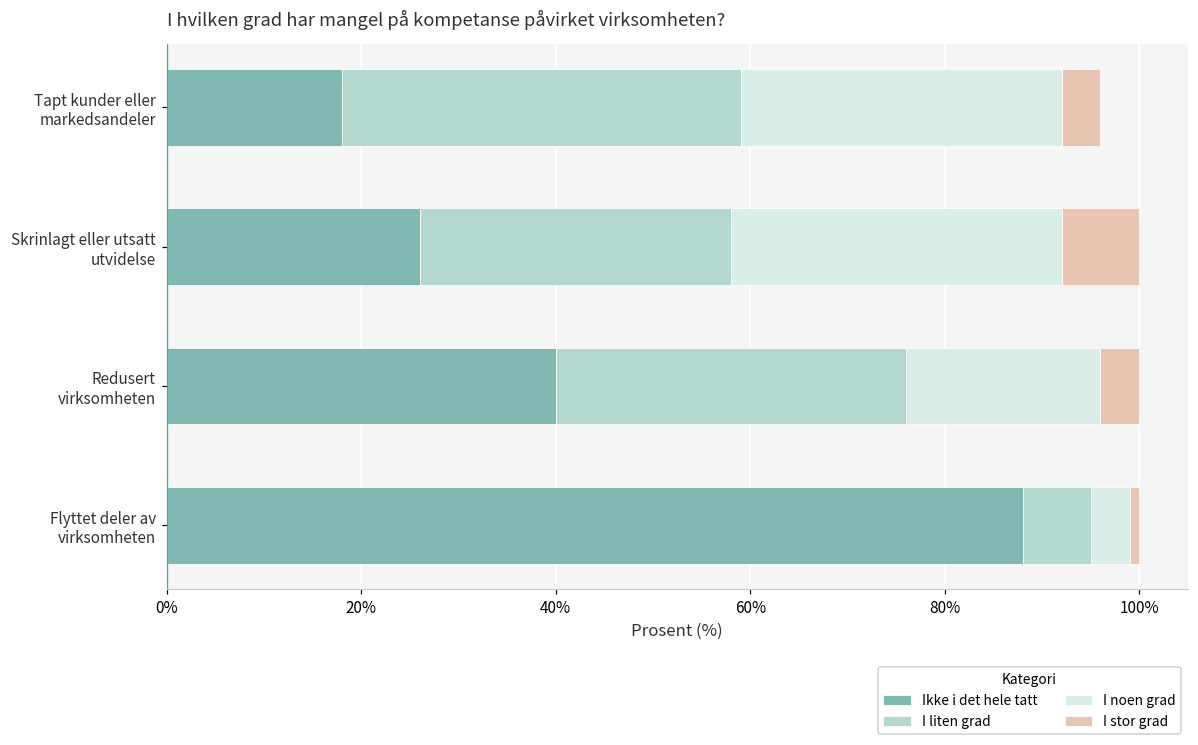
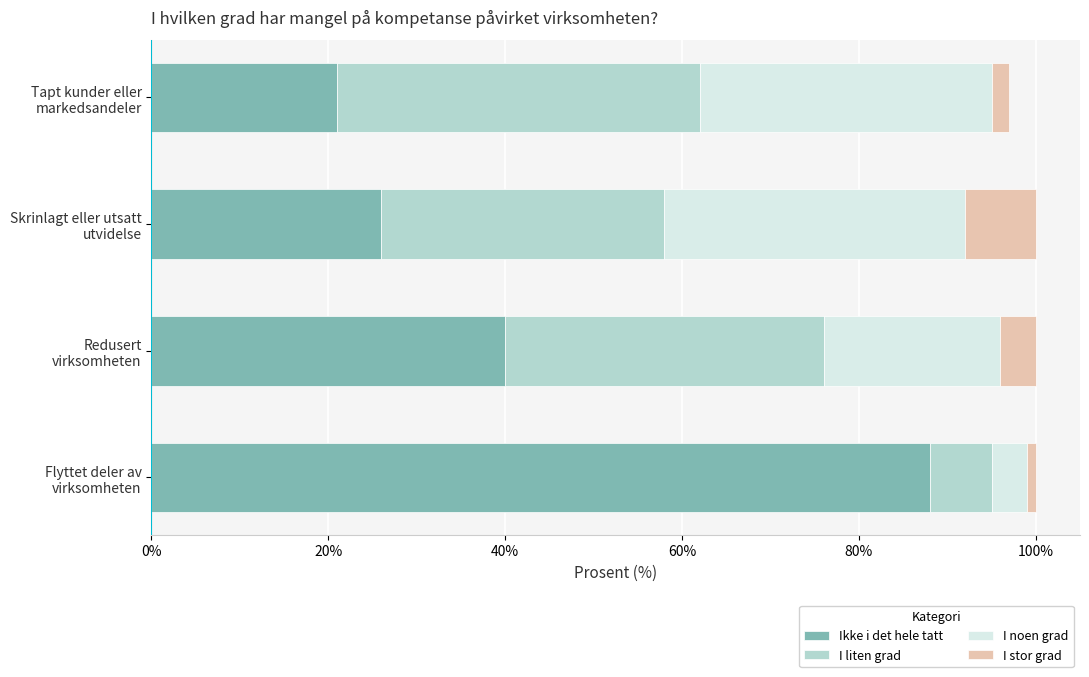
Ikke i det hele tatt, Tapt kunder eller markedsandeler: 18% -> 21%
I stor grad, Tapt kunder eller markedsandeler: 4% -> 2%
